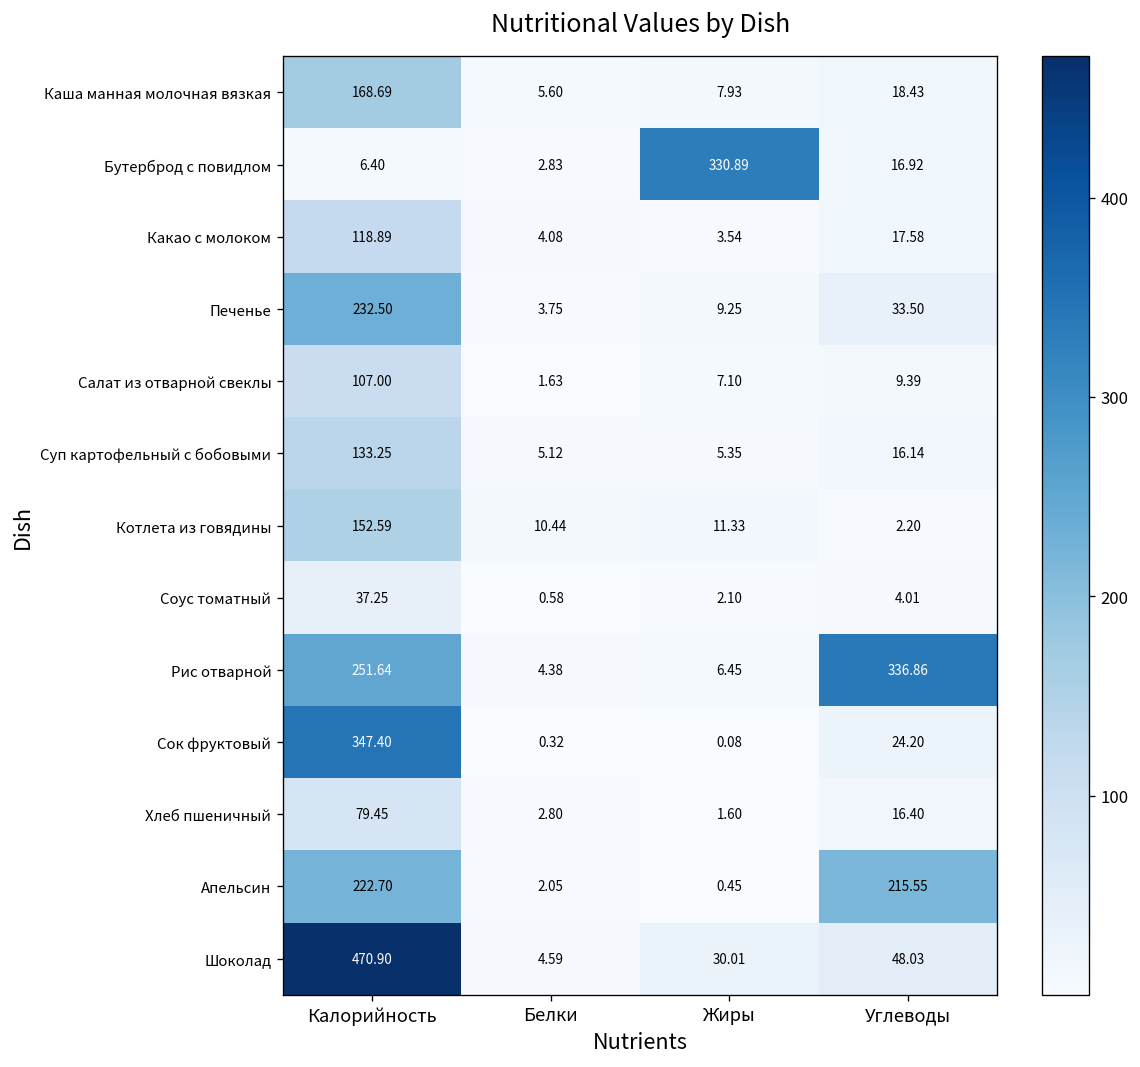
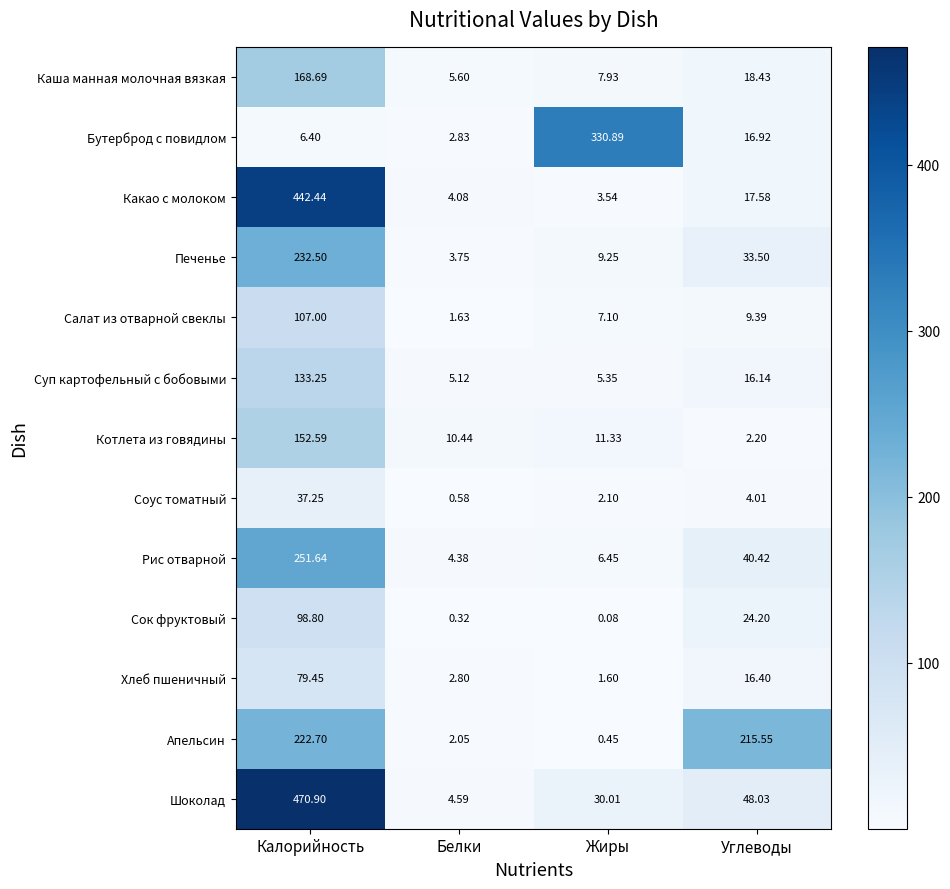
Какао с молоком, Калорийность: 118.89 -> 442.44
Рис отварной, Углеводы: 336.86 -> 40.42
Сок фруктовый, Калорийность: 347.40 -> 98.80
